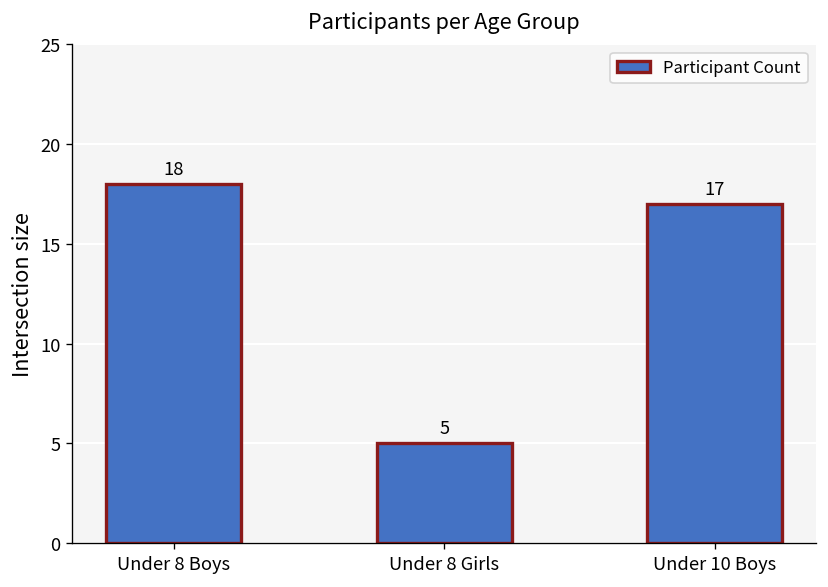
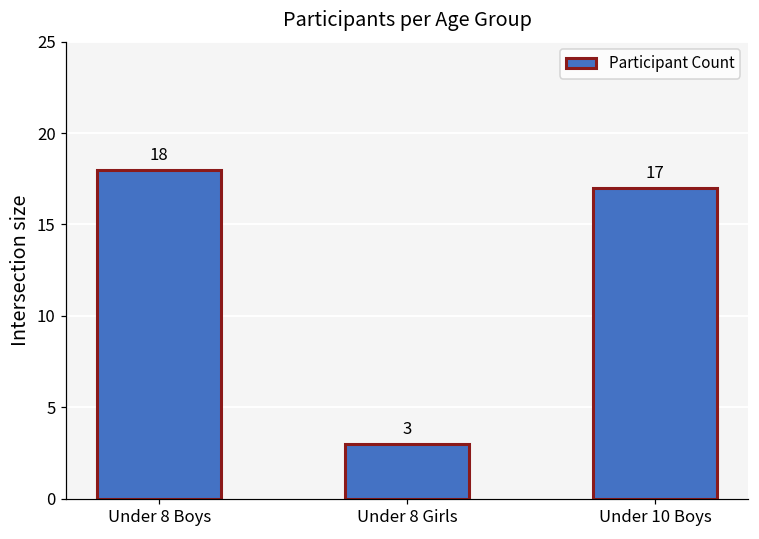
Under 8 Girls: 5 -> 3
